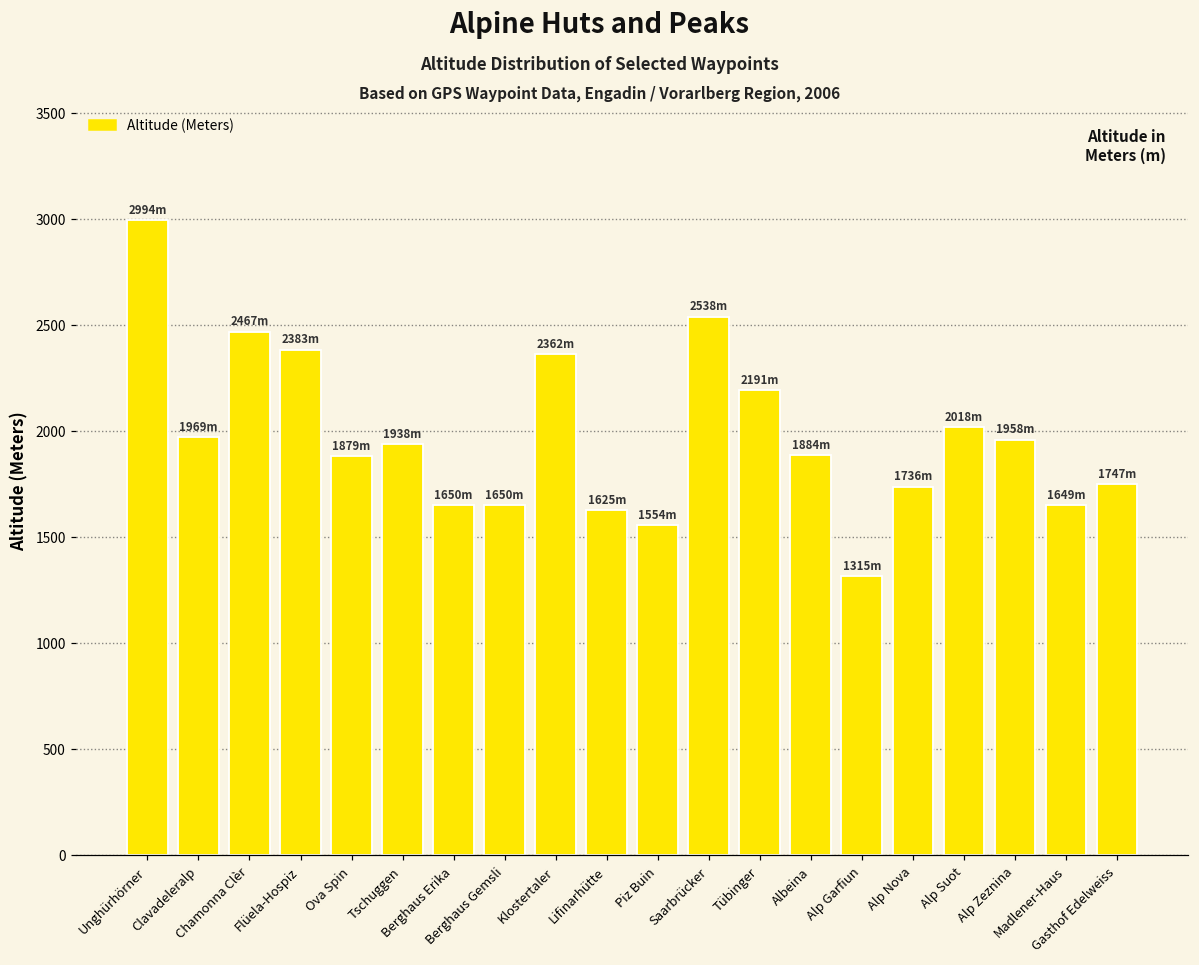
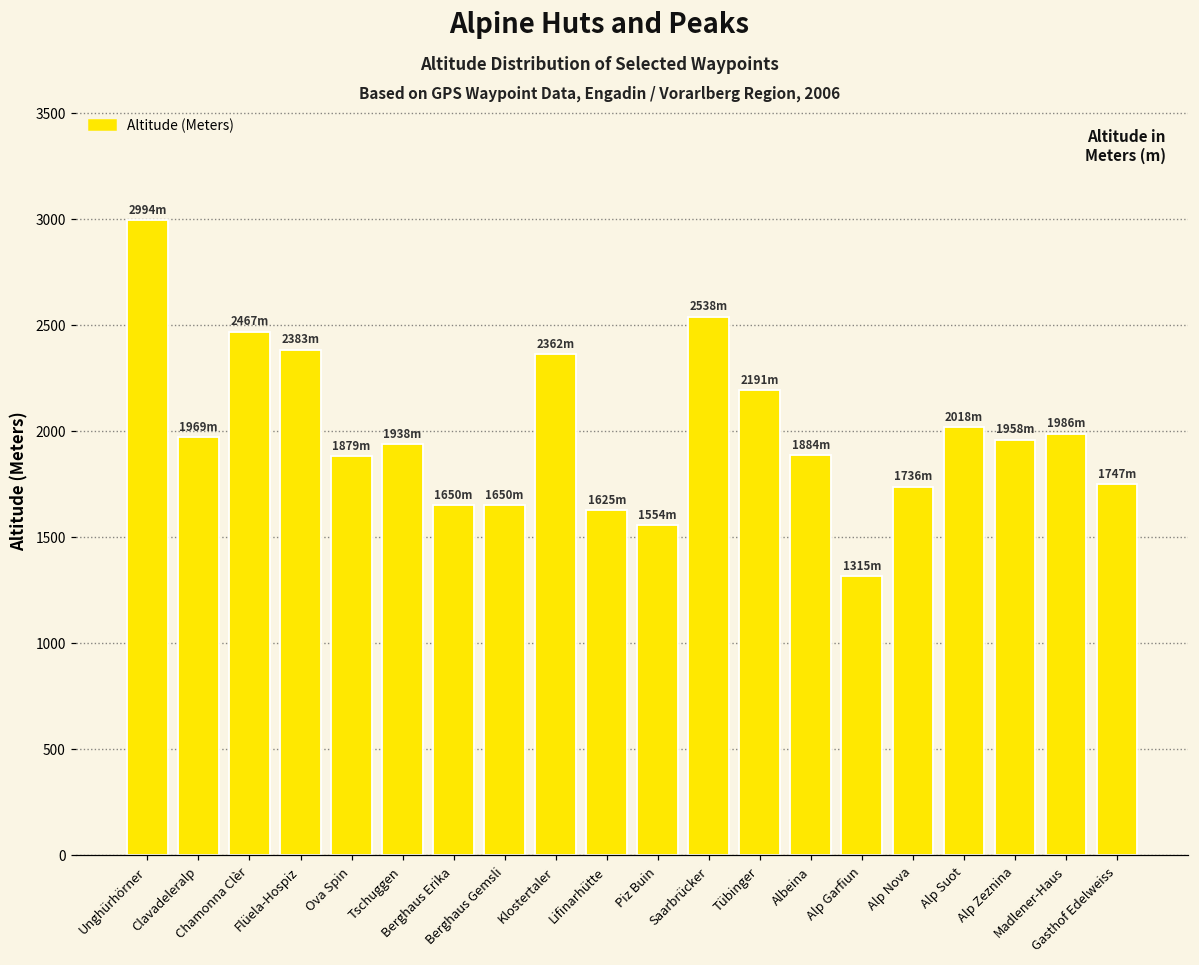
Madlener-Haus: 1649m -> 1986m
